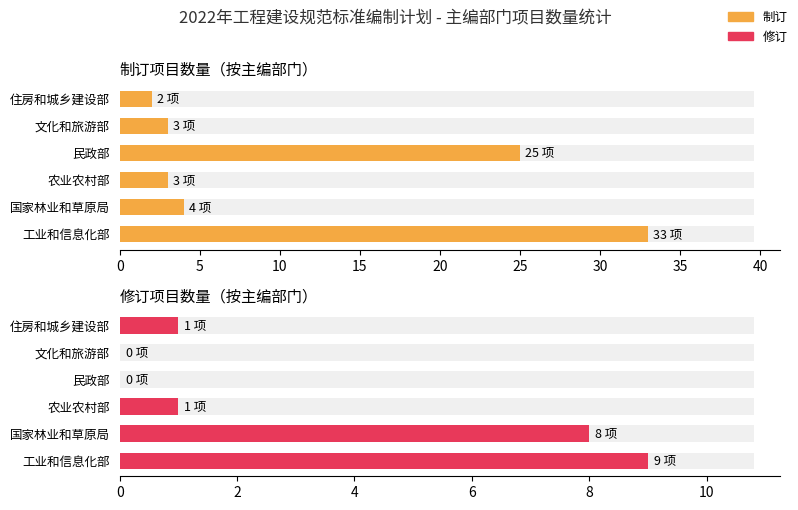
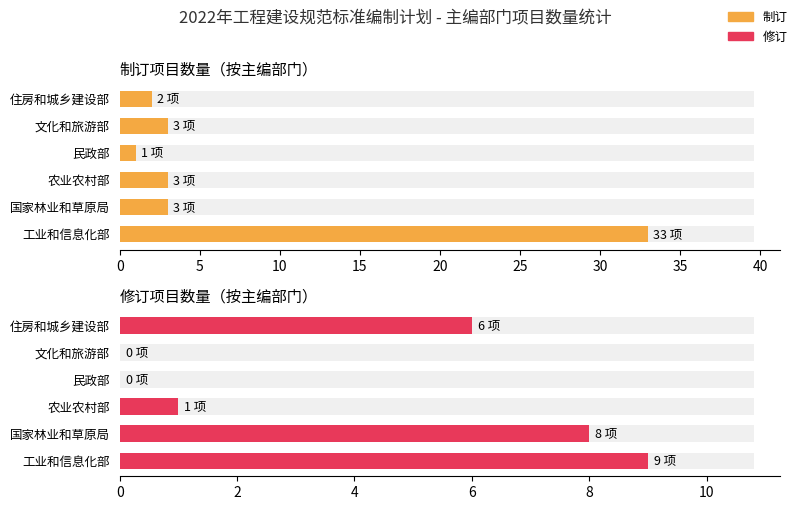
制订项目数量（按主编部门）, 制订, 民政部: 25 -> 1
制订项目数量（按主编部门）, 制订, 国家林业和草原局: 4 -> 3
修订项目数量（按主编部门）, 修订, 住房和城乡建设部: 1 -> 6
